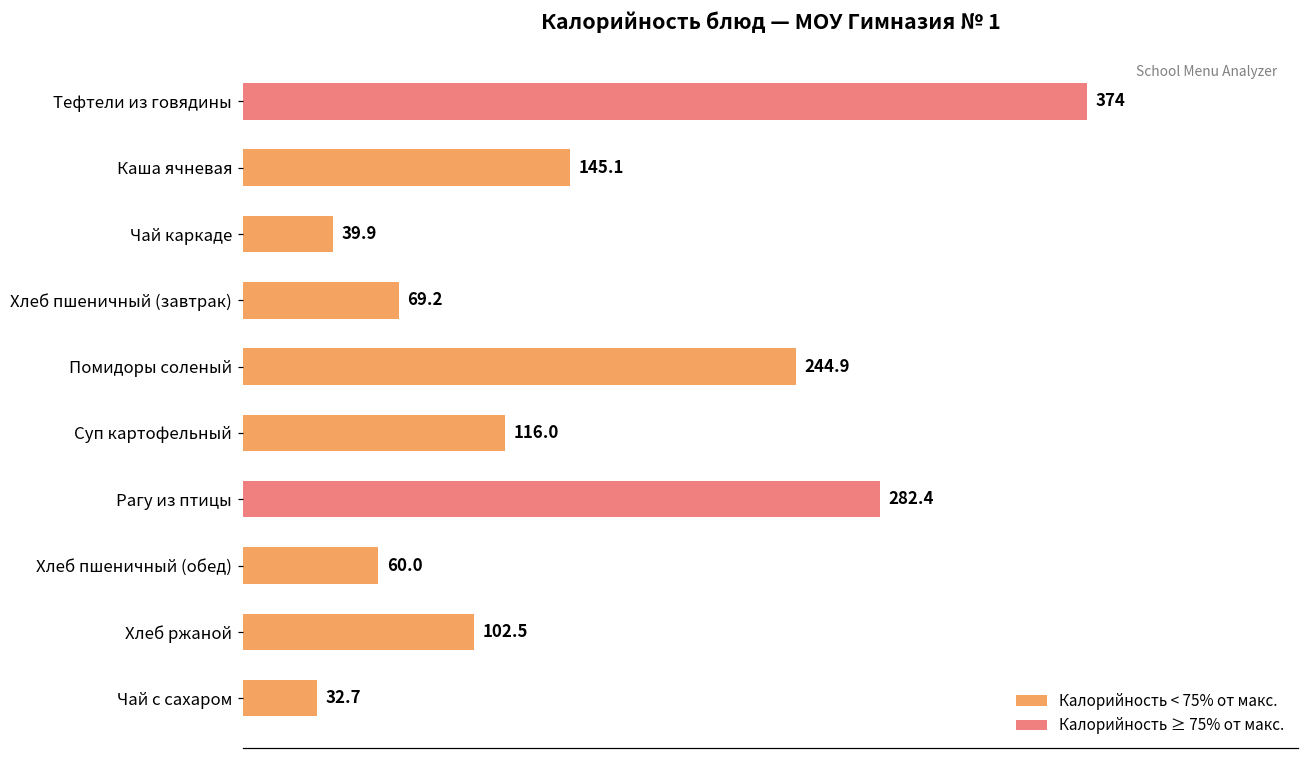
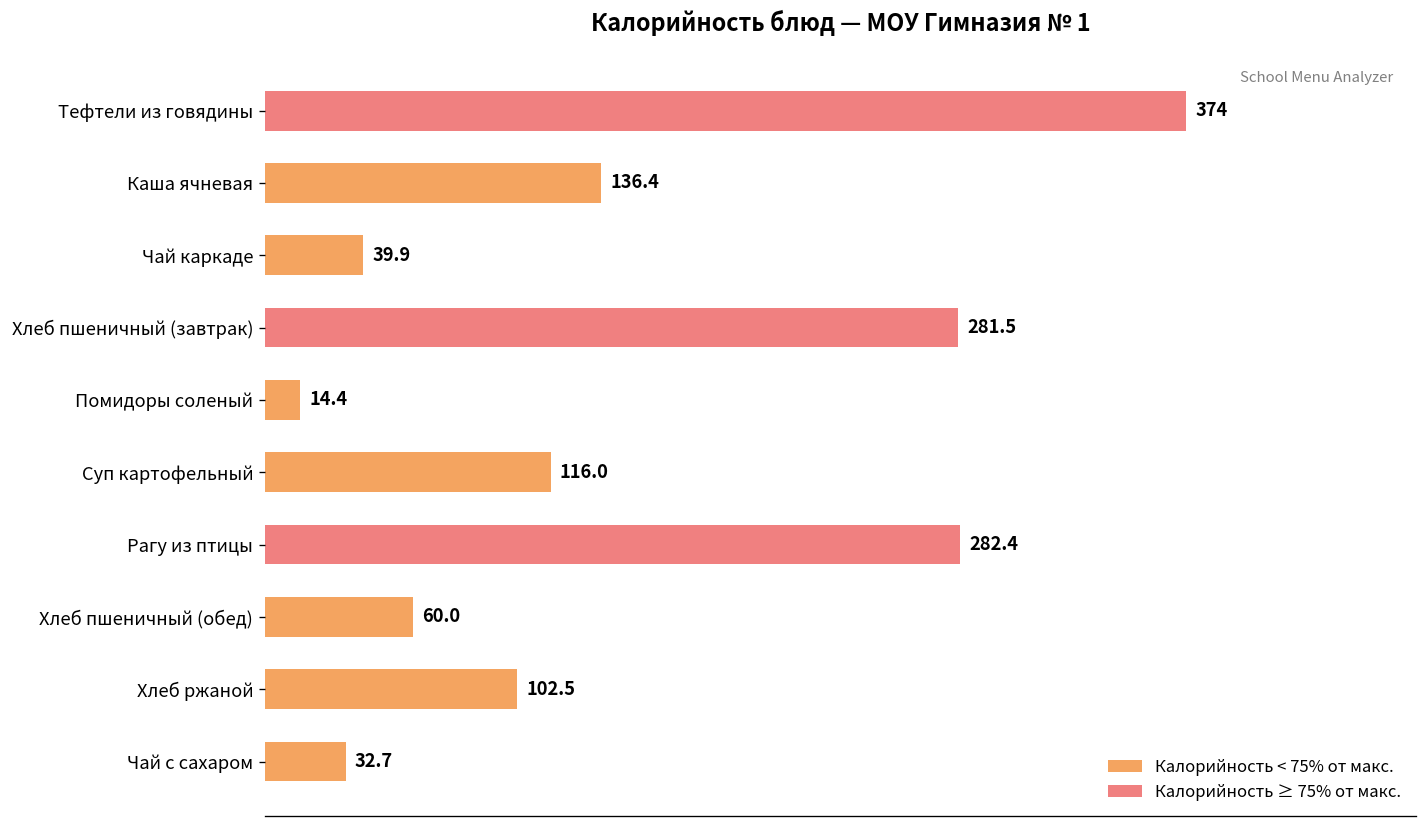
Каша ячневая: 145.1 -> 136.4
Хлеб пшеничный (завтрак): 69.2 -> 281.5
Помидоры соленый: 244.9 -> 14.4
